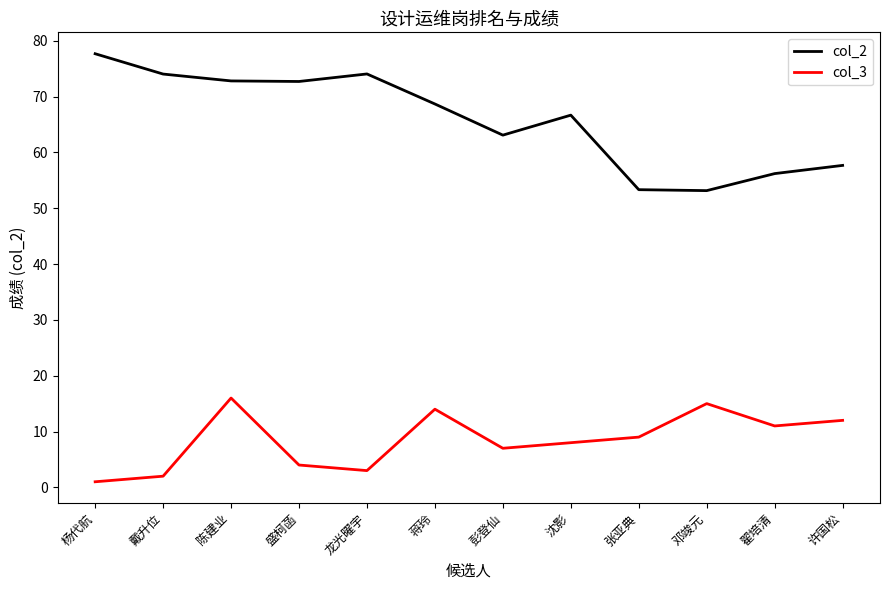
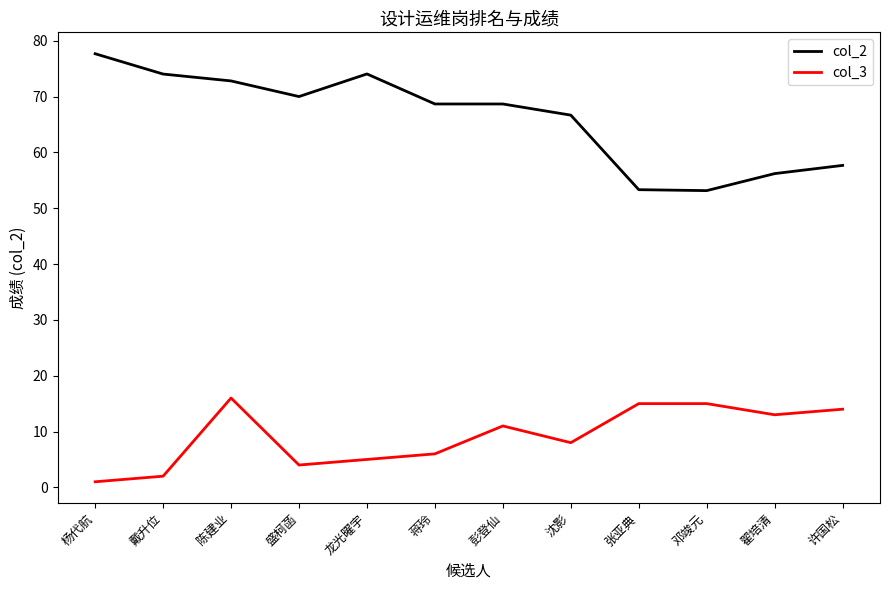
col_2, 盛柯菡: 73 -> 70
col_3, 龙光曜宇: 3 -> 5
col_3, 蒋玲: 14 -> 6
col_2, 彭登仙: 63 -> 69
col_3, 彭登仙: 7 -> 11
col_3, 张亚典: 9 -> 15
col_3, 翟培清: 11 -> 13
col_3, 许国松: 12 -> 14
